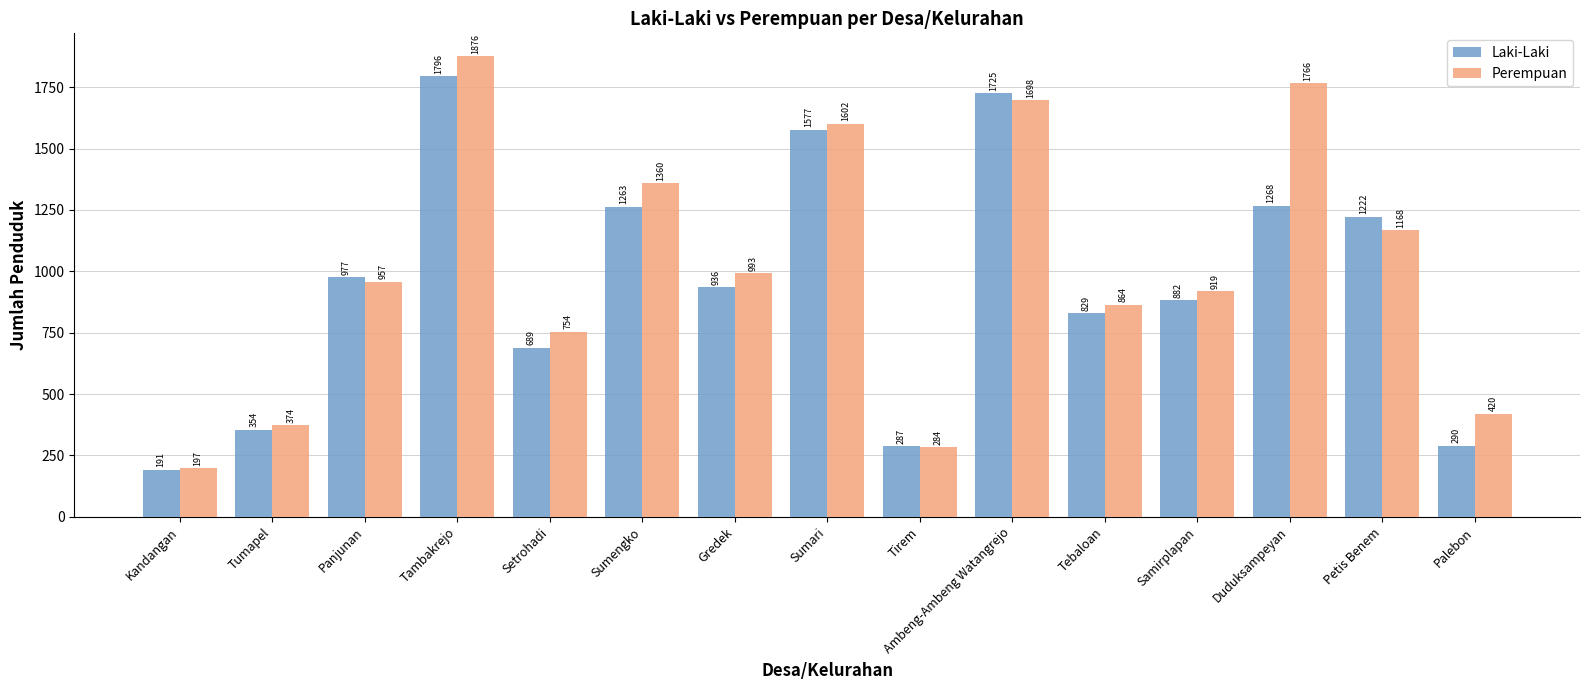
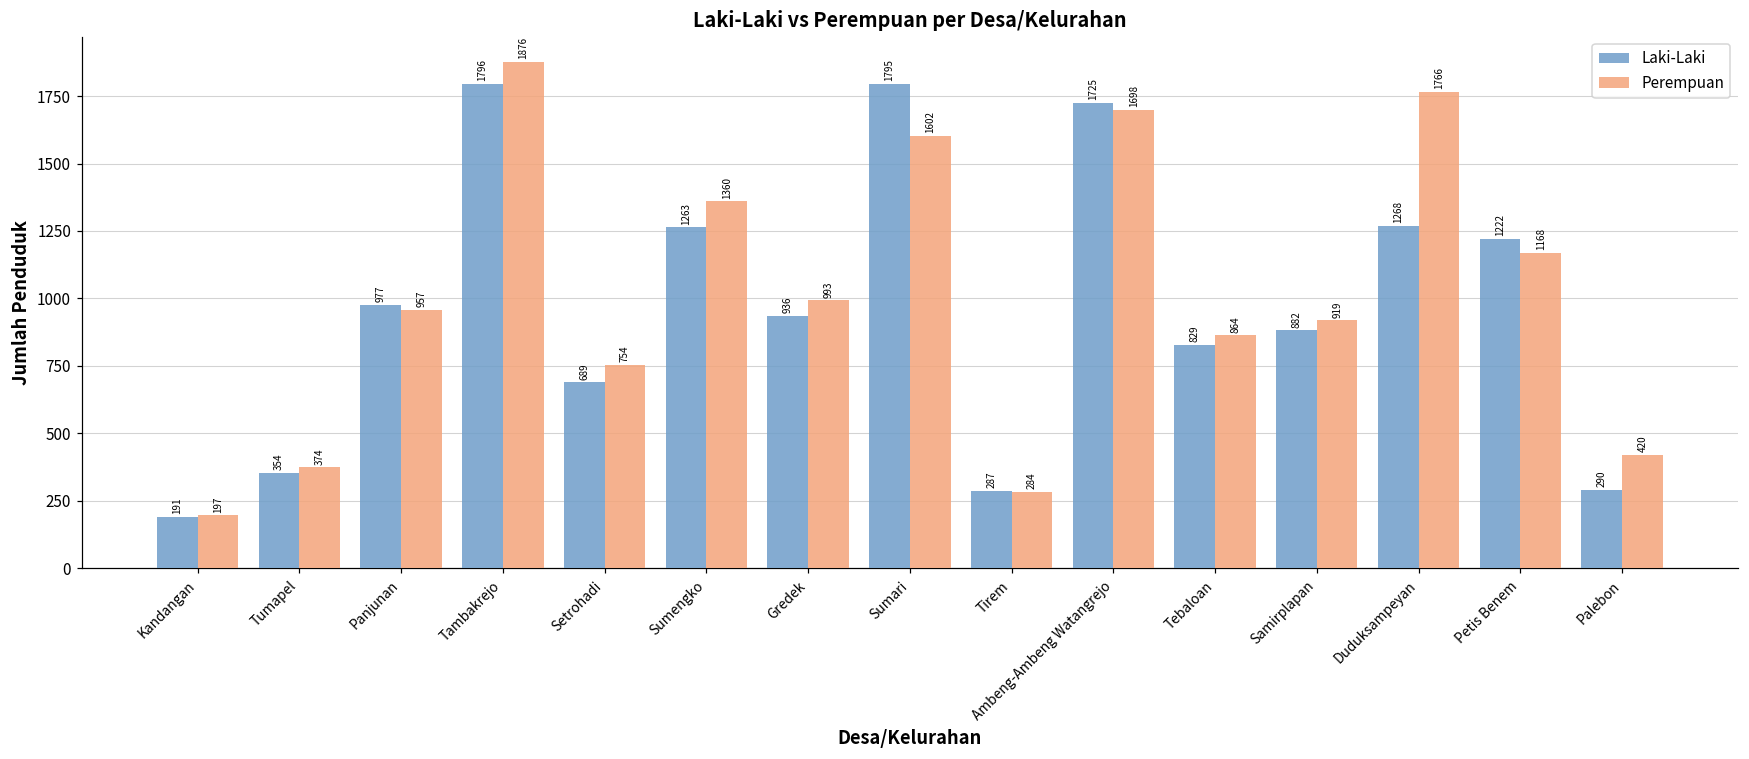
Laki-Laki, Sumari: 1577 -> 1795
